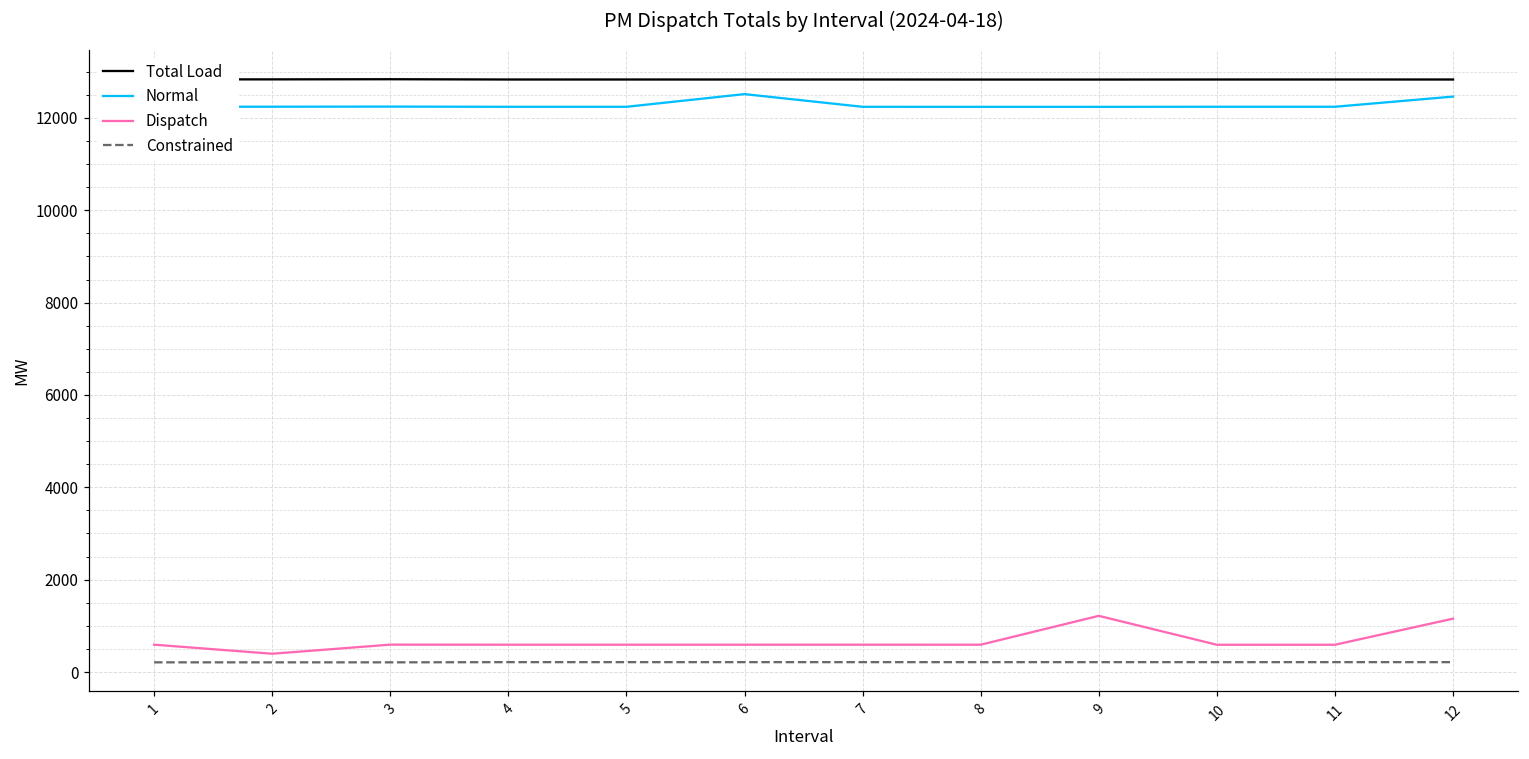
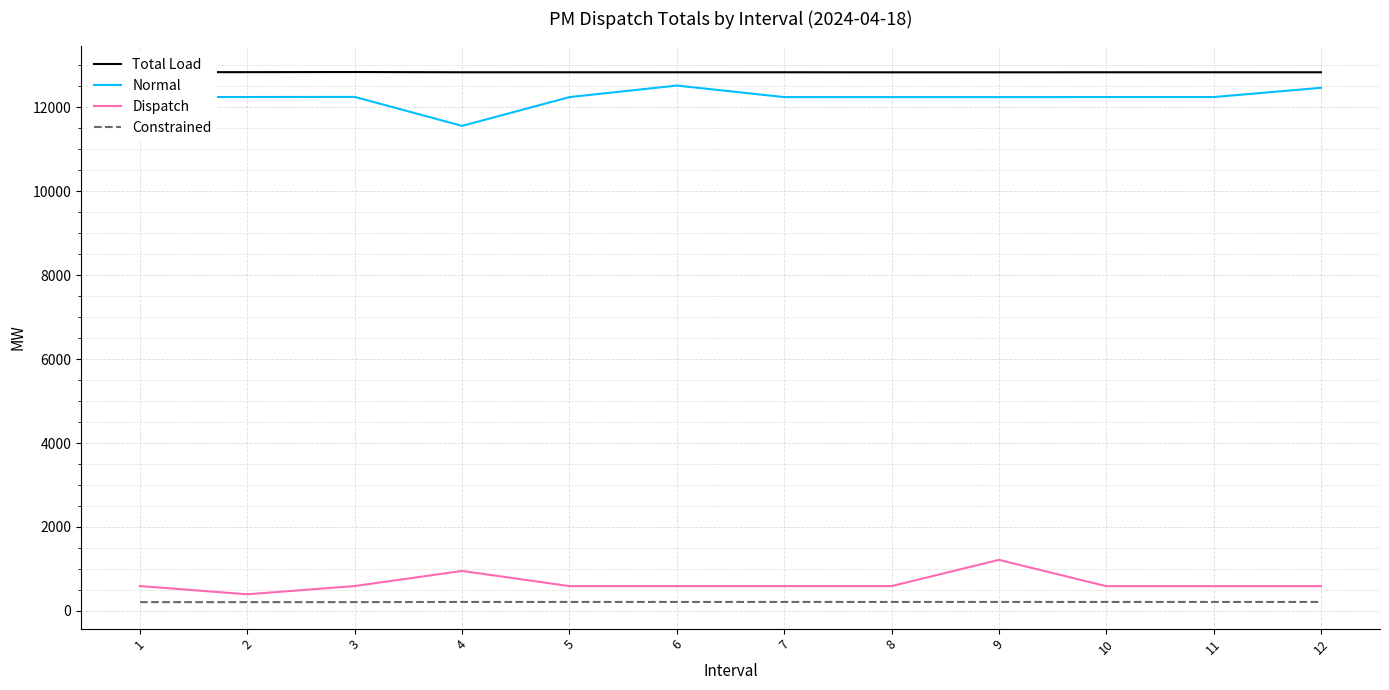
Normal, 4: 12200 -> 11600
Dispatch, 4: 600 -> 1000
Dispatch, 12: 1200 -> 600
